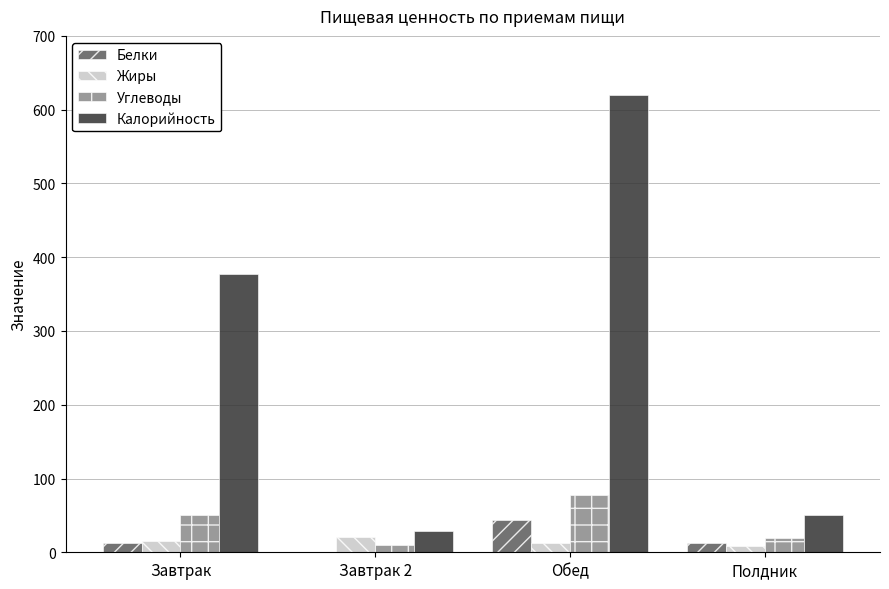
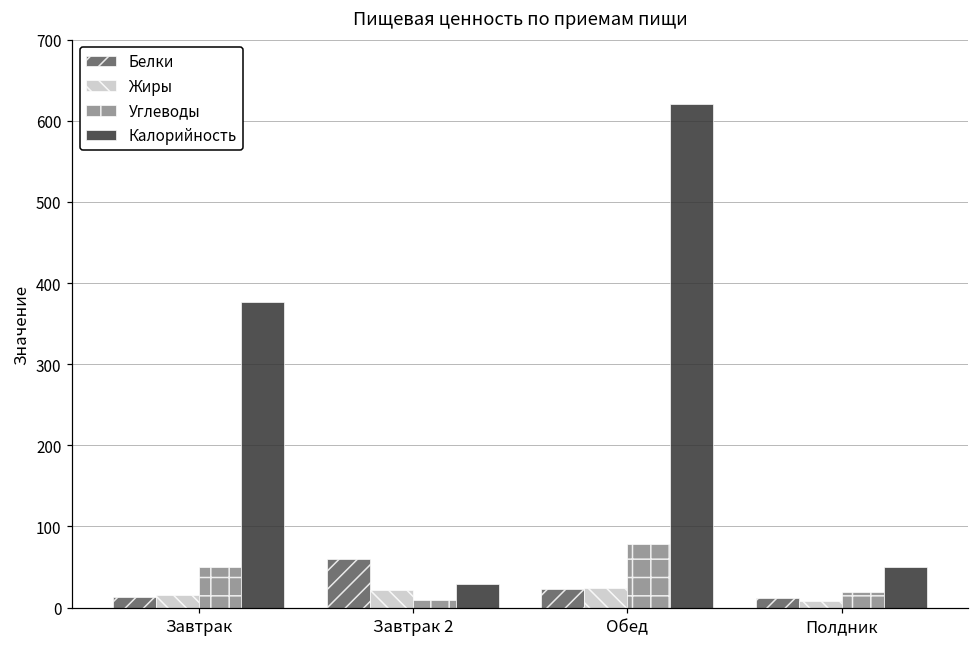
Белки, Завтрак 2: 0 -> 60
Белки, Обед: 40 -> 20
Жиры, Обед: 10 -> 20
